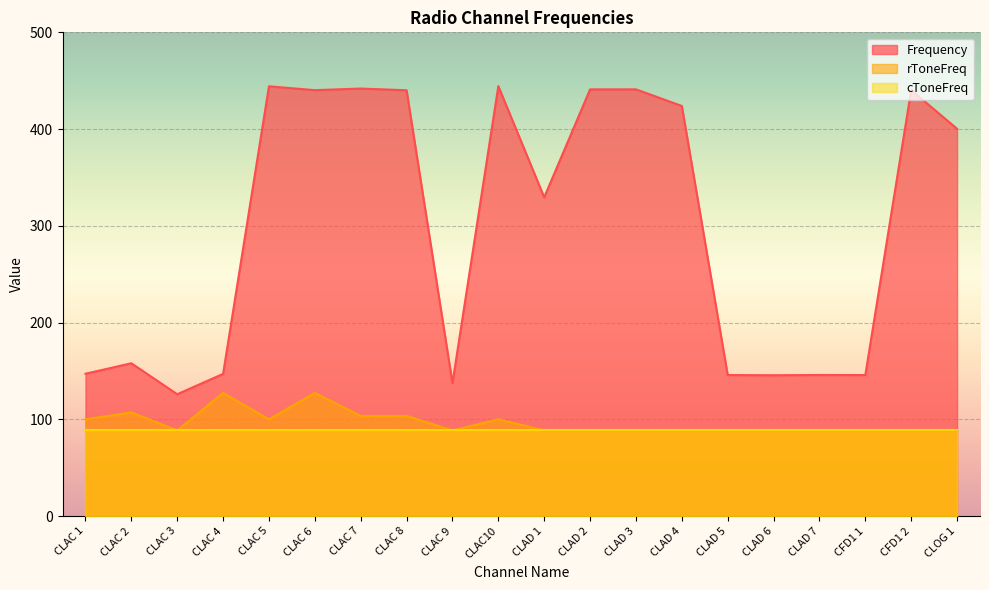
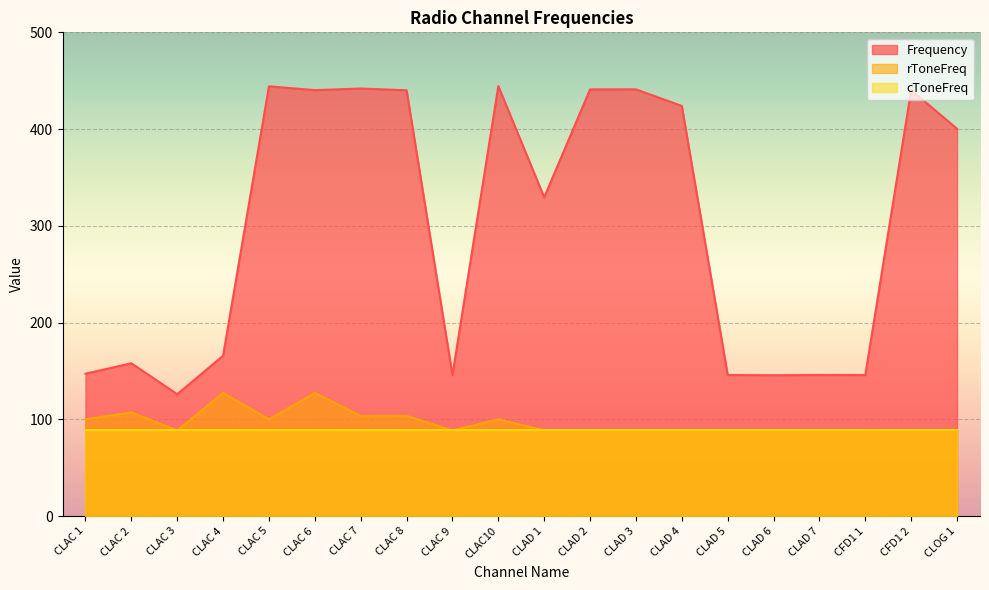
Frequency, CLAC 4: 150 -> 170
Frequency, CLAC 9: 140 -> 150
